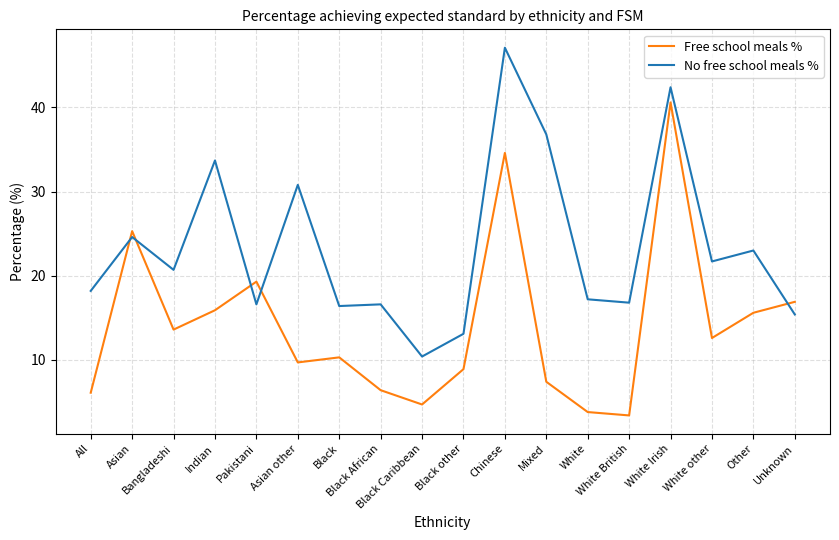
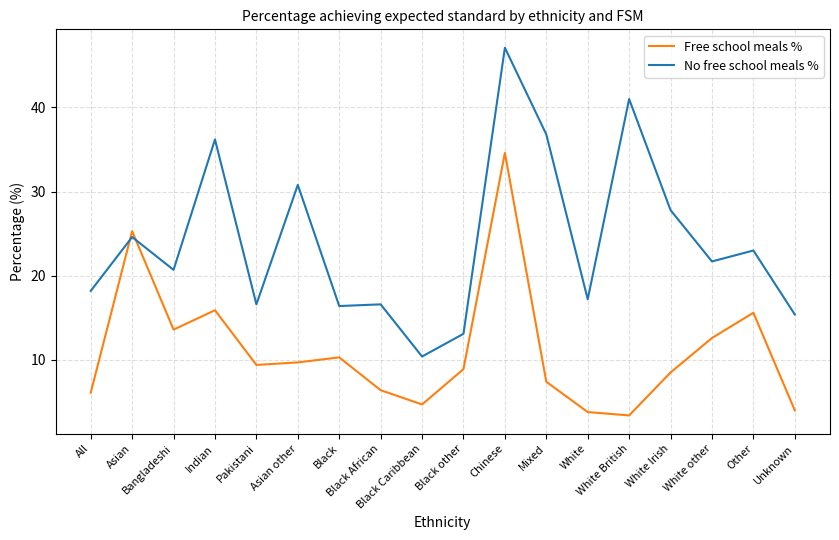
No free school meals %, Indian: 34 -> 36
Free school meals %, Pakistani: 19 -> 9
No free school meals %, White British: 17 -> 41
Free school meals %, White Irish: 41 -> 9
No free school meals %, White Irish: 42 -> 28
Free school meals %, Unknown: 17 -> 4
